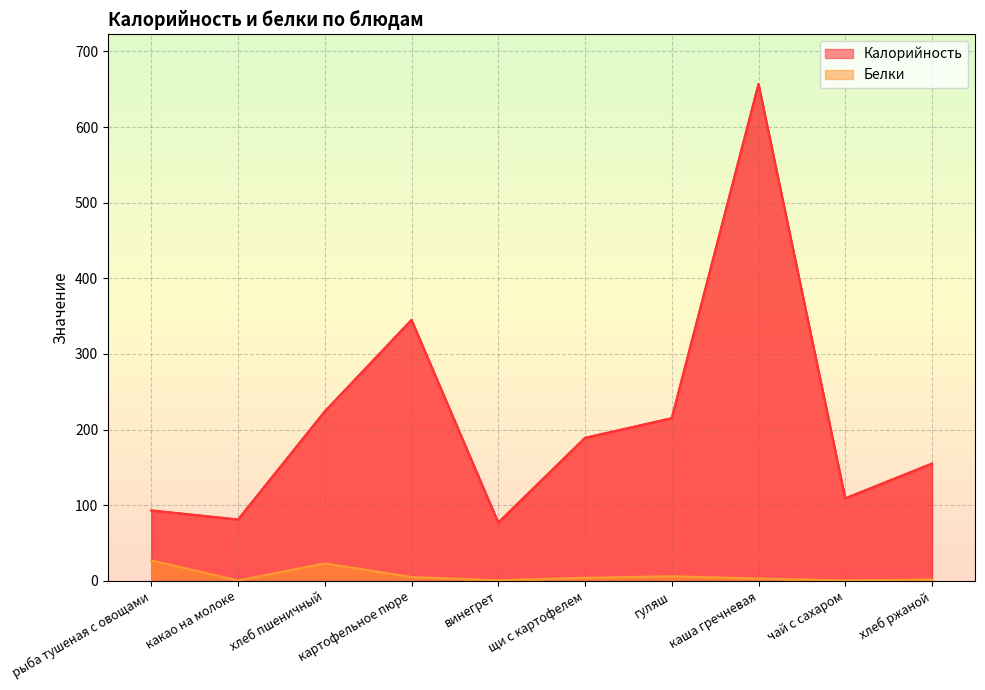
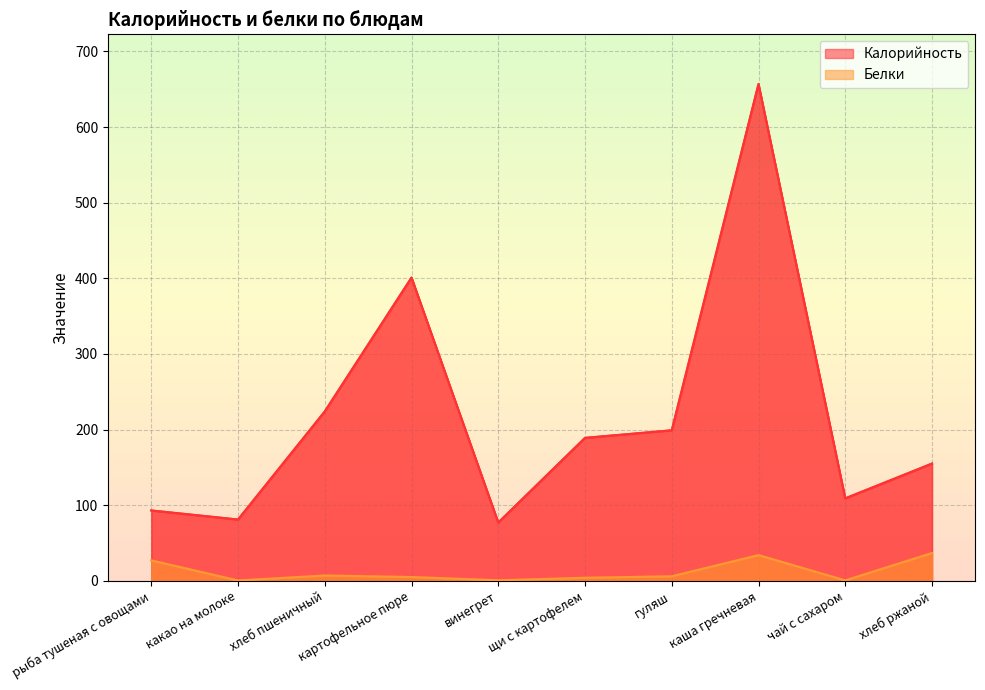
Белки, хлеб пшеничный: 20 -> 10
Калорийность, картофельное пюре: 350 -> 400
Калорийность, гуляш: 220 -> 200
Белки, каша гречневая: 0 -> 30
Белки, хлеб ржаной: 0 -> 40
